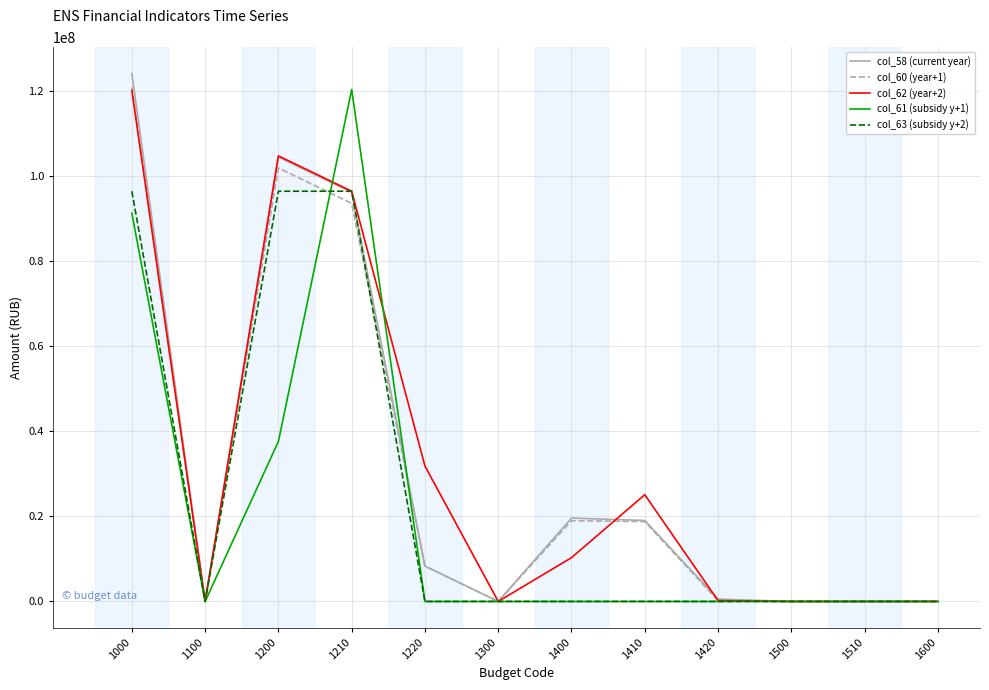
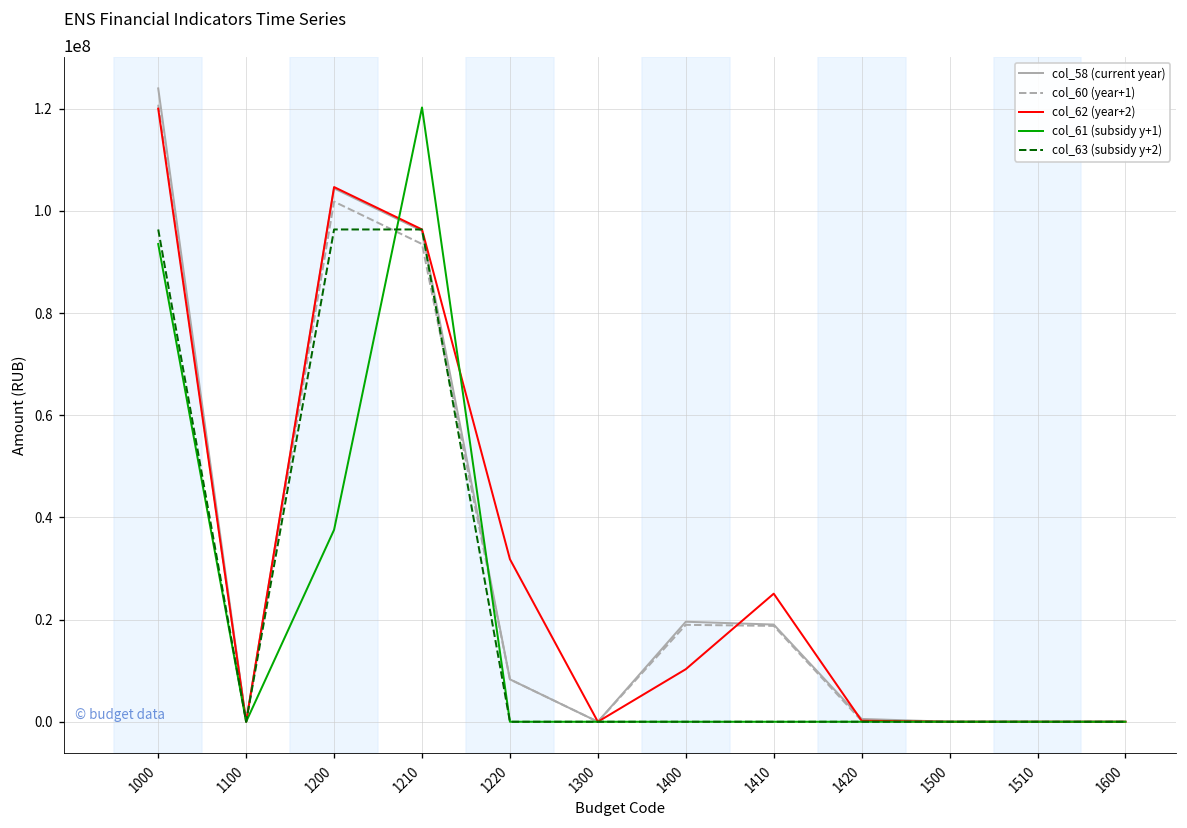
col_61 (subsidy y+1), 1000: 91000000 -> 94000000
